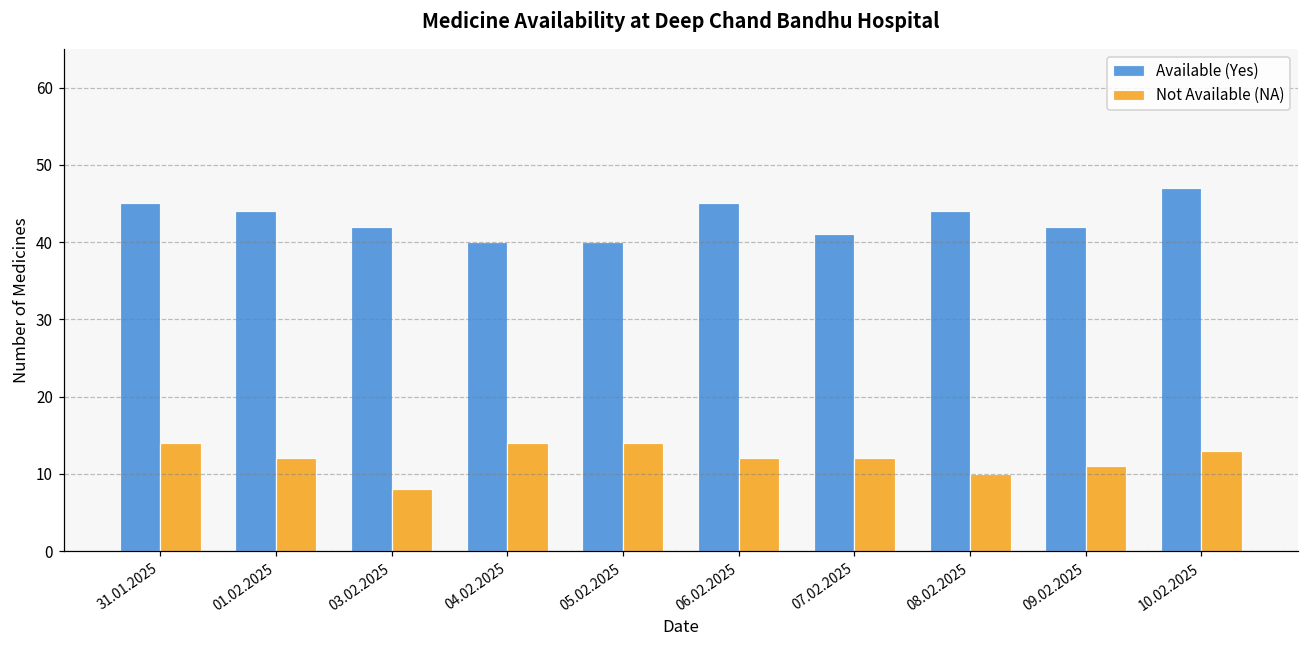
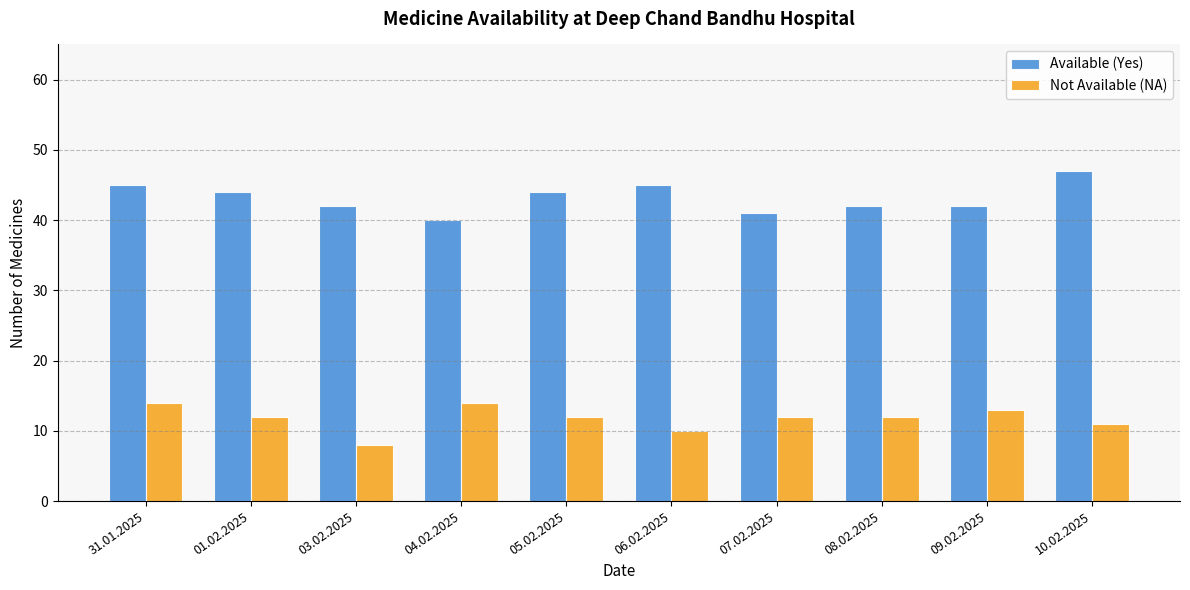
Available (Yes), 05.02.2025: 40 -> 44
Not Available (NA), 05.02.2025: 14 -> 12
Not Available (NA), 06.02.2025: 12 -> 10
Available (Yes), 08.02.2025: 44 -> 42
Not Available (NA), 08.02.2025: 10 -> 12
Not Available (NA), 09.02.2025: 11 -> 13
Not Available (NA), 10.02.2025: 13 -> 11
